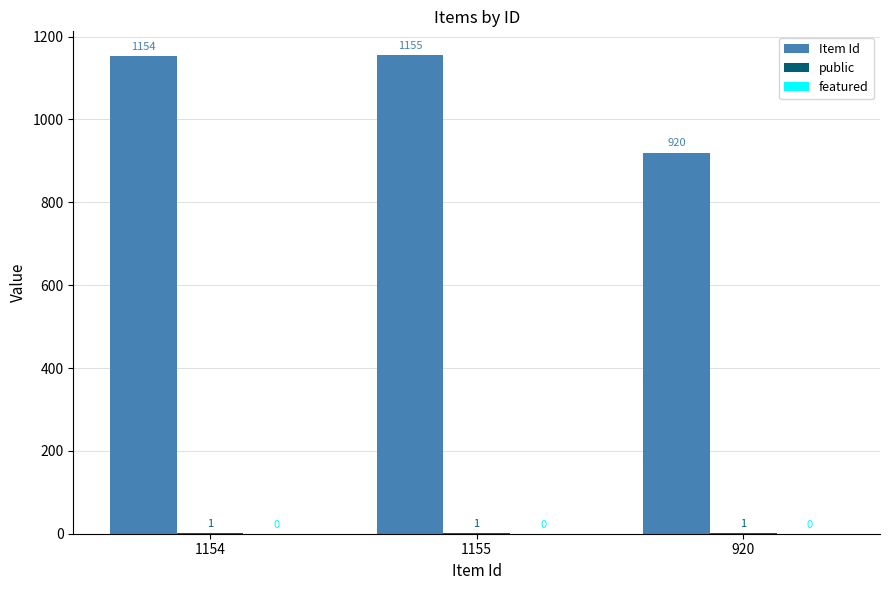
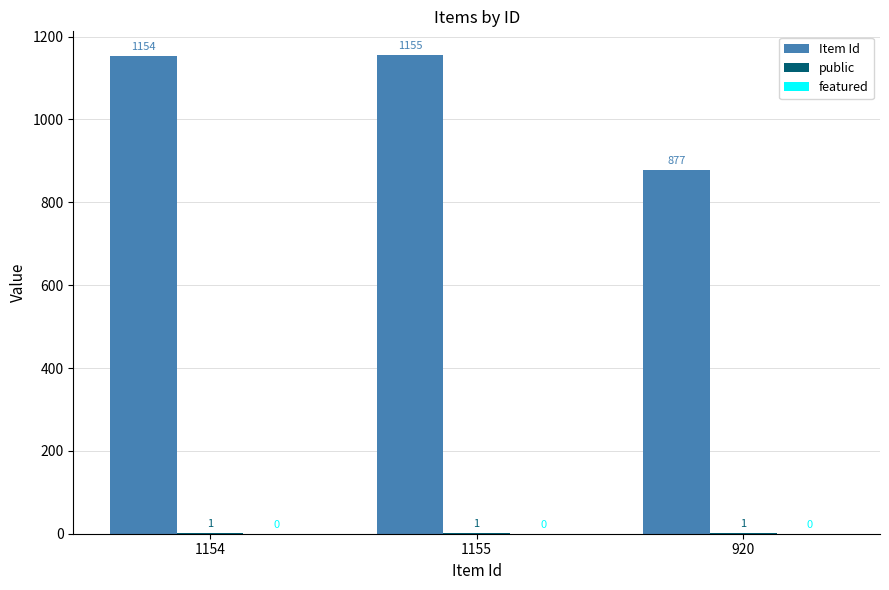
Item Id, 920: 920 -> 877
